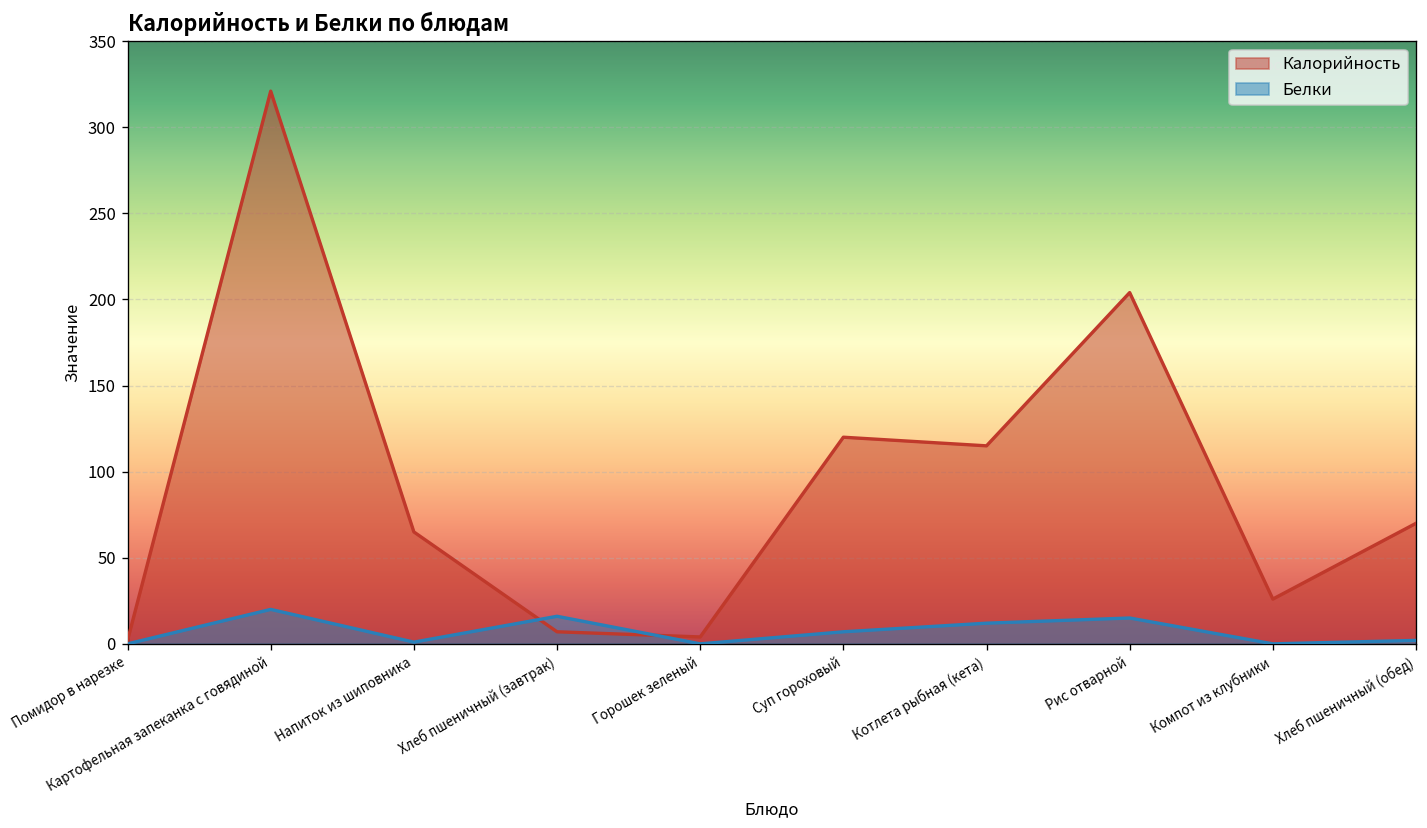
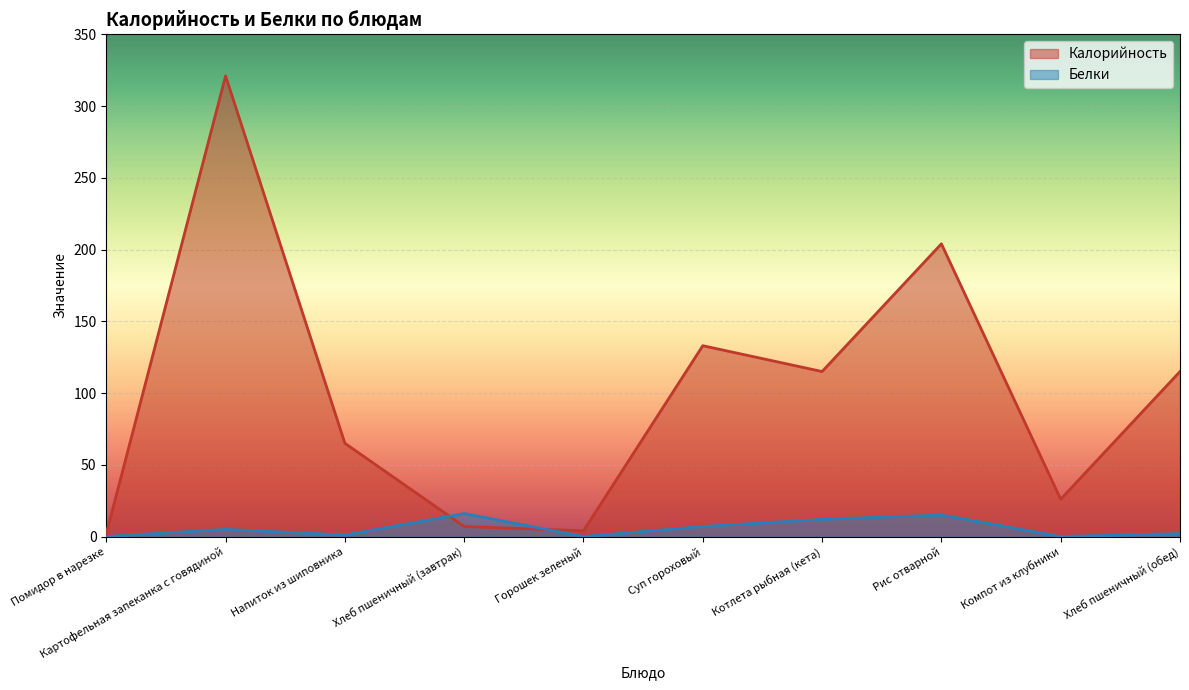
Белки, Картофельная запеканка с говядиной: 20 -> 5
Калорийность, Суп гороховый: 120 -> 133
Калорийность, Хлеб пшеничный (обед): 70 -> 115
